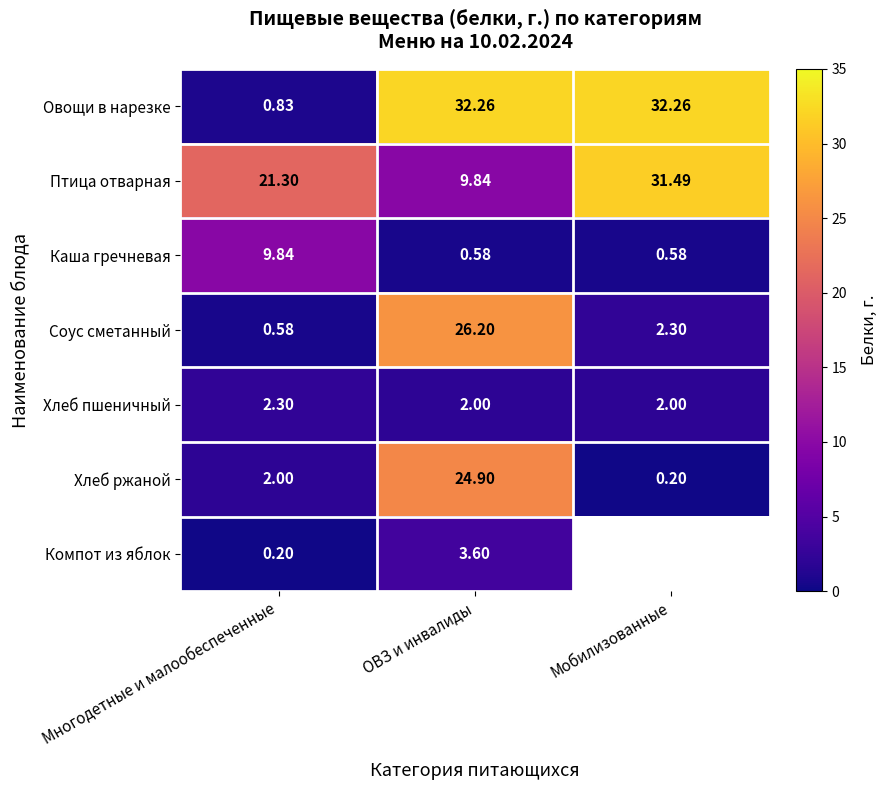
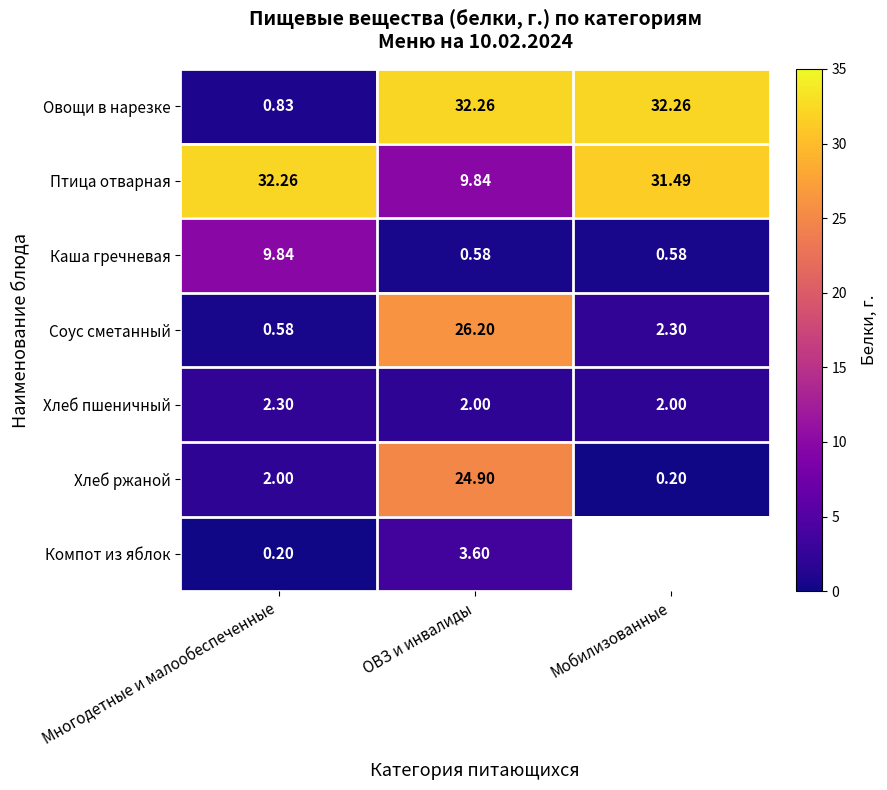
Птица отварная, Многодетные и малообеспеченные: 21.30 -> 32.26
